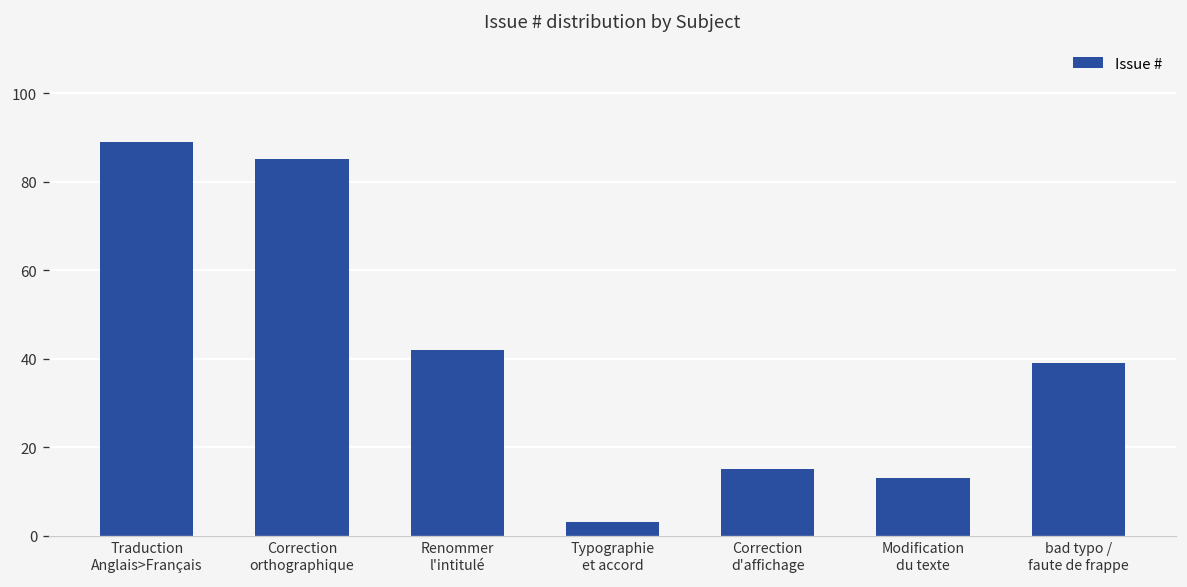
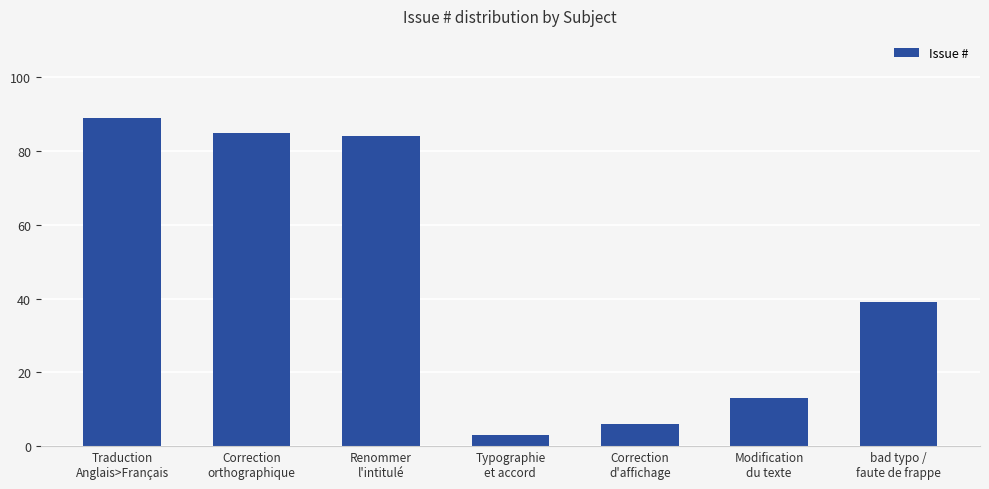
Renommer l'intitulé: 42 -> 84
Correction d'affichage: 15 -> 6
